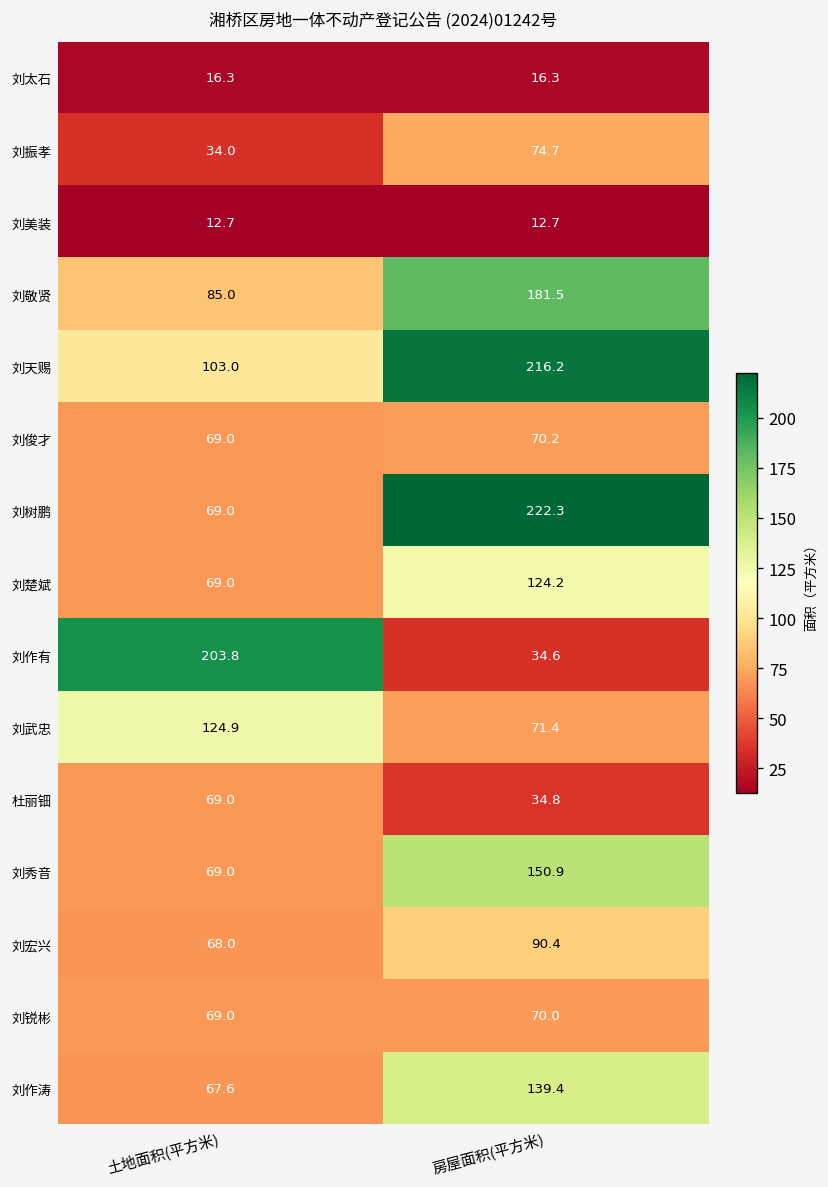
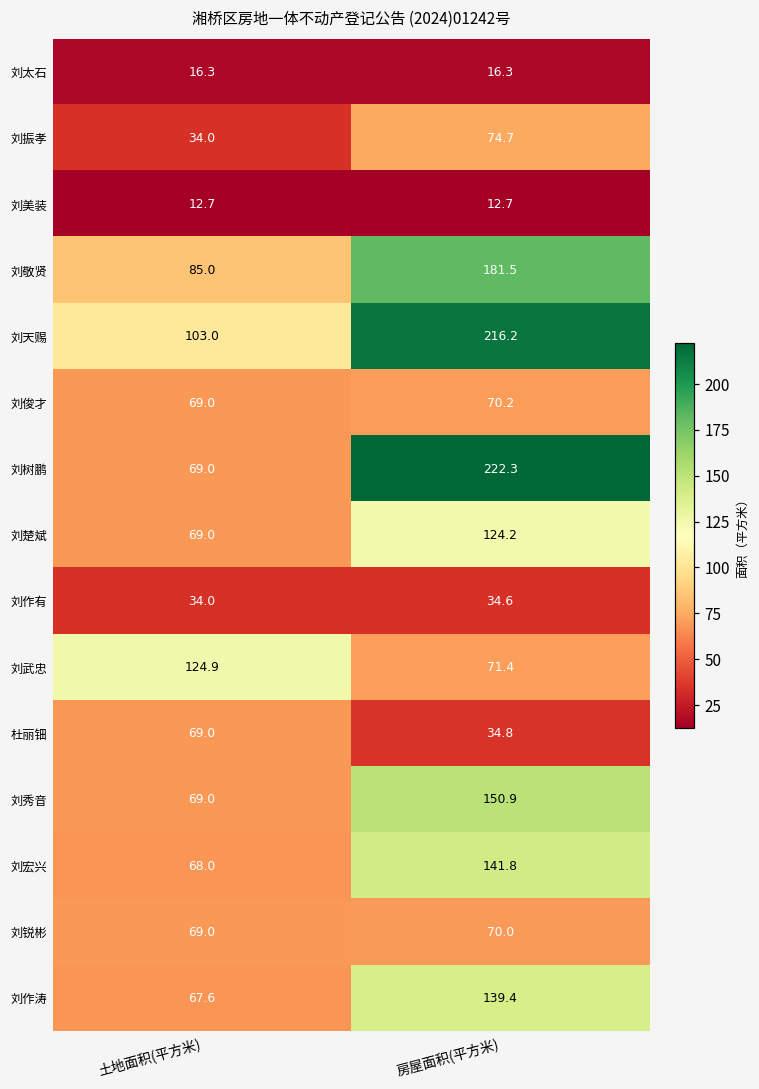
刘作有, 土地面积(平方米): 203.8 -> 34.0
刘宏兴, 房屋面积(平方米): 90.4 -> 141.8
